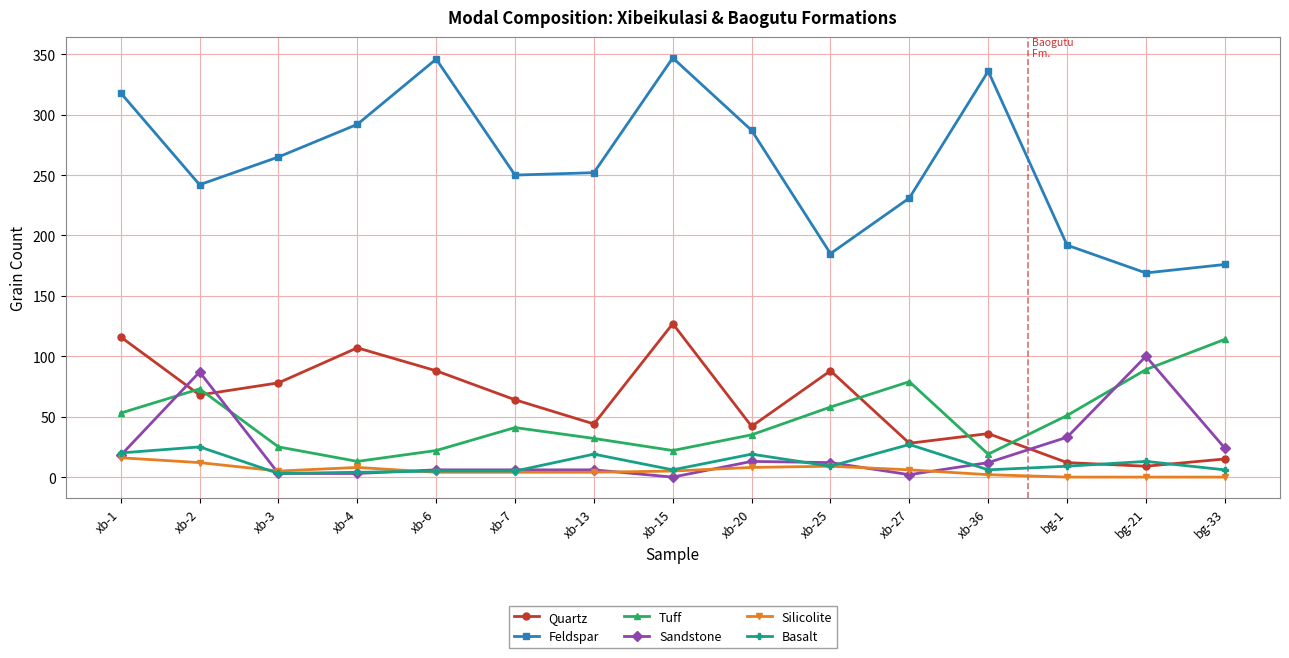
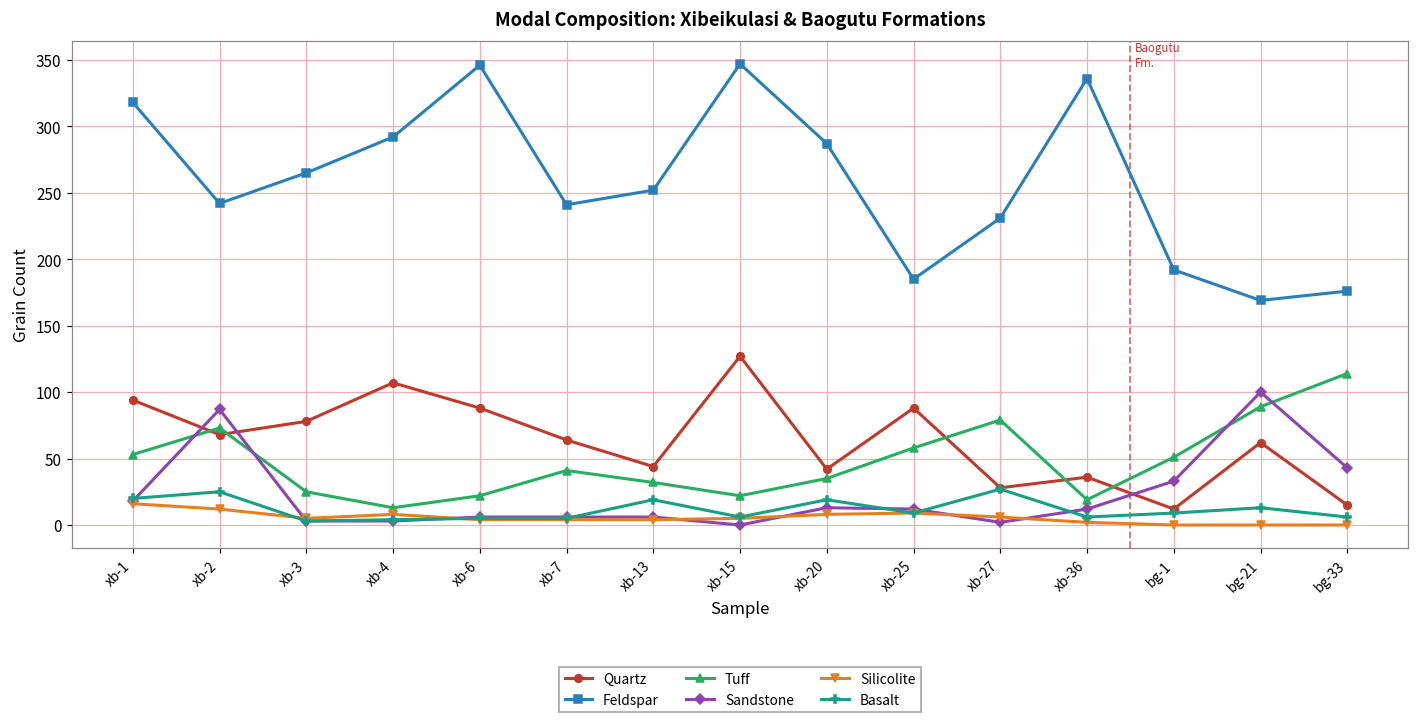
Quartz, xb-1: 116 -> 94
Feldspar, xb-7: 250 -> 241
Quartz, bg-21: 9 -> 62
Sandstone, bg-33: 24 -> 43
